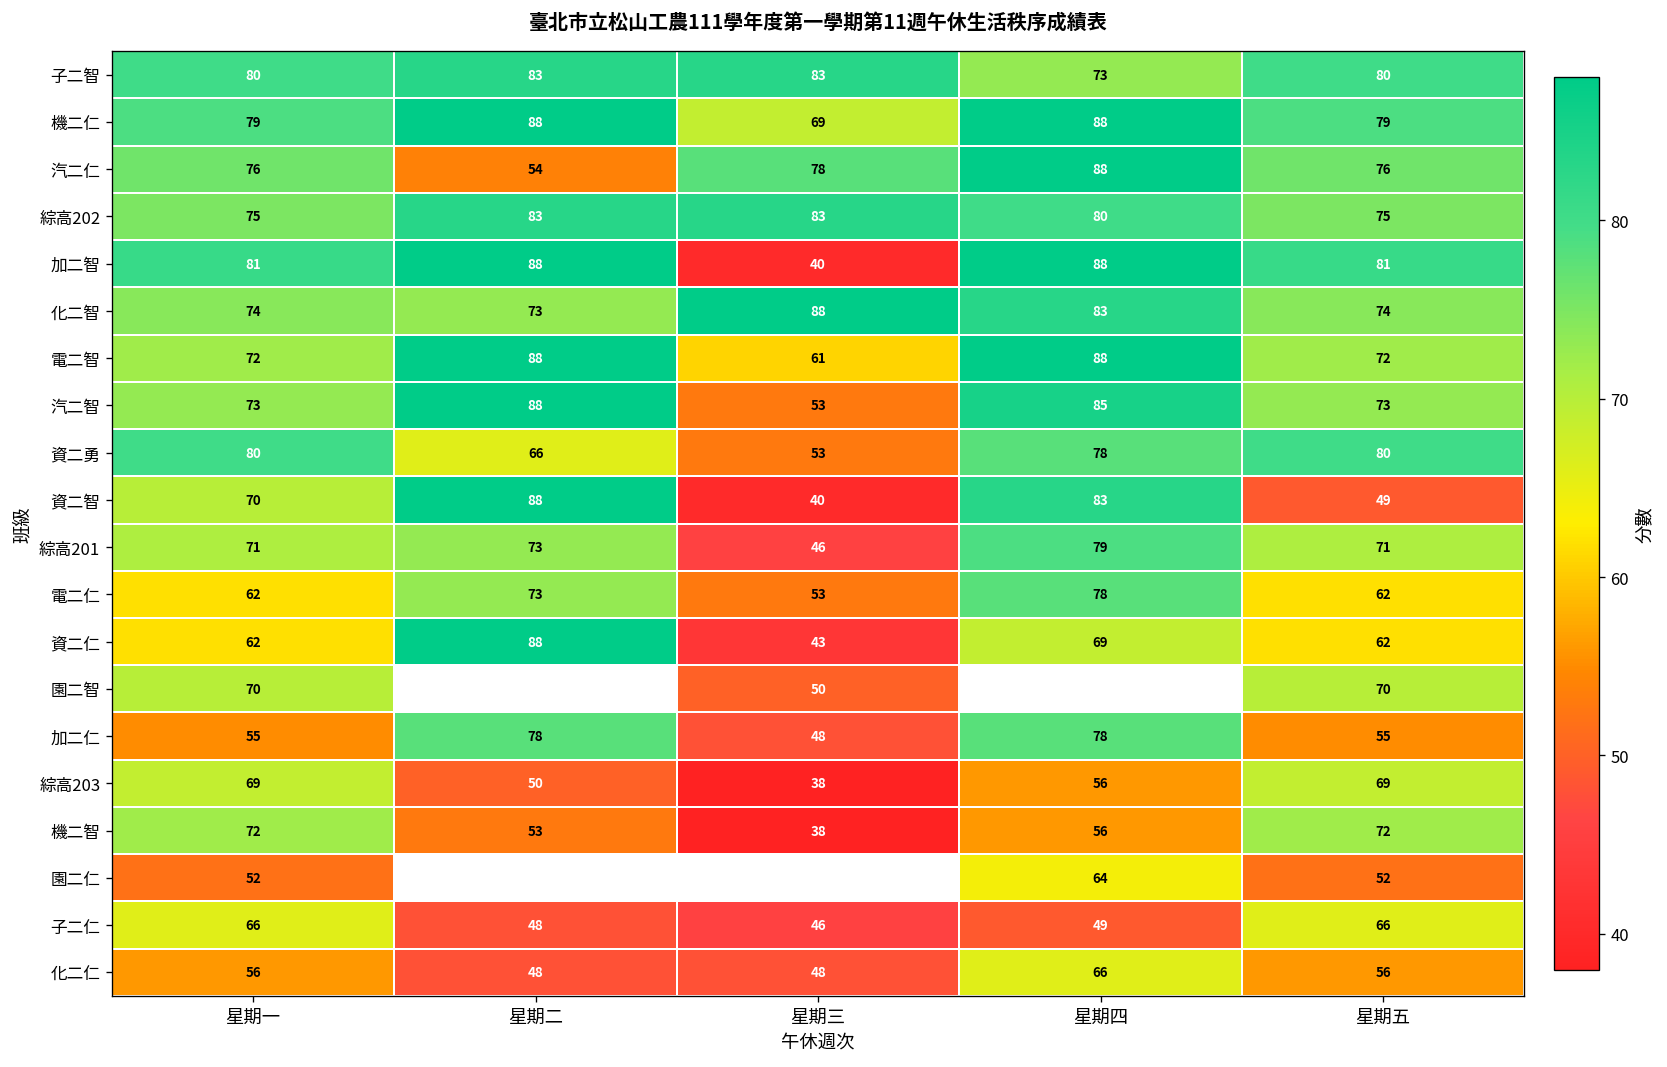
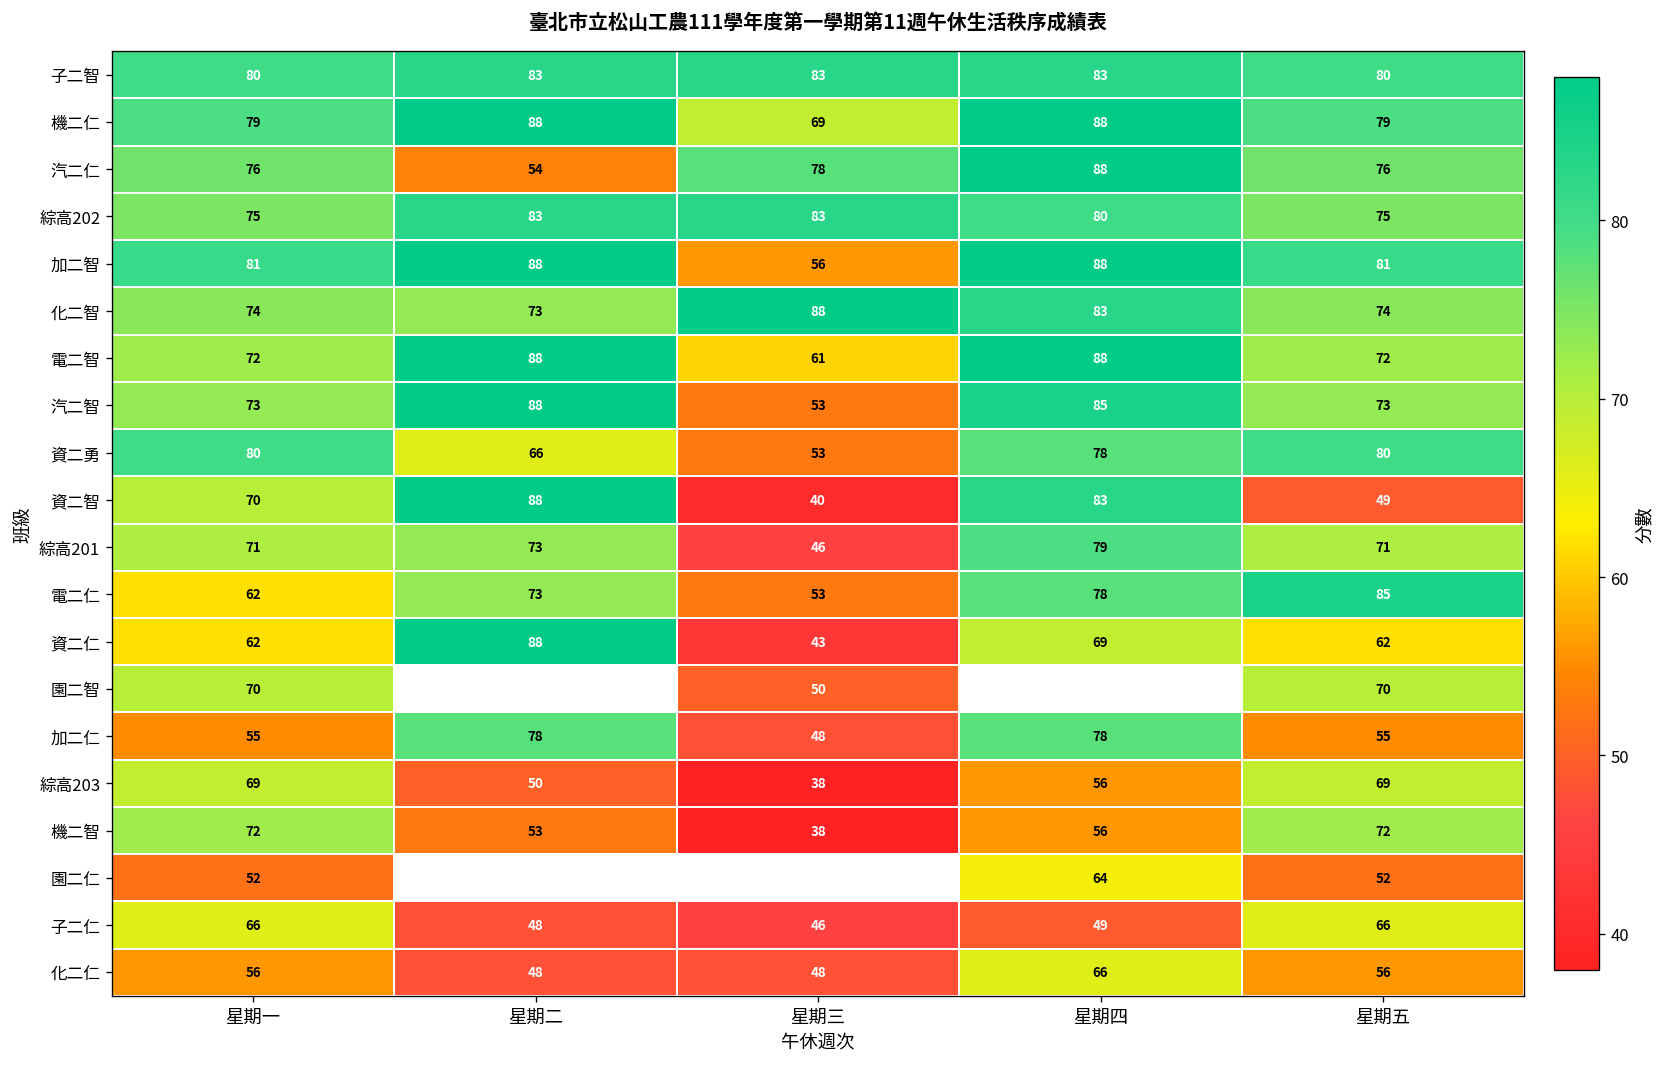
子二智, 星期四: 73 -> 83
加二智, 星期三: 40 -> 56
電二仁, 星期五: 62 -> 85
